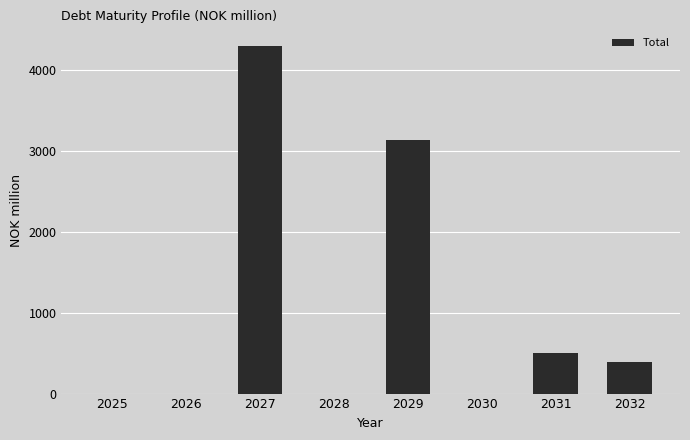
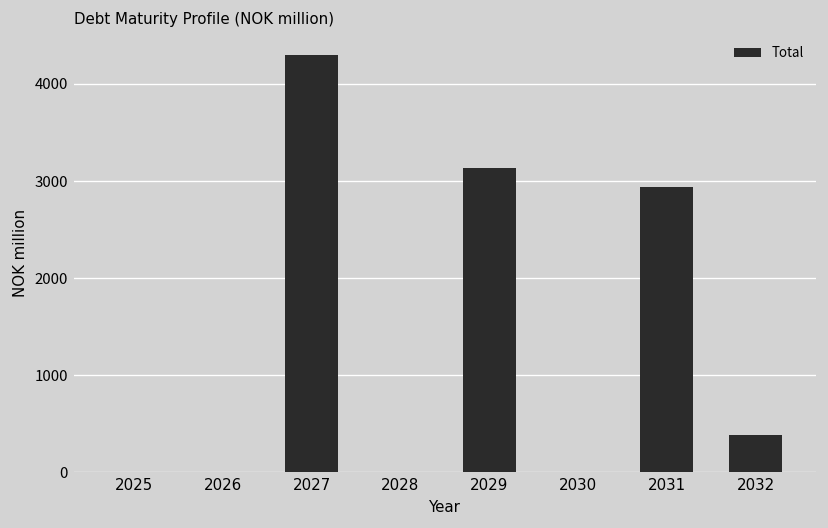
2031: 500 -> 2900
